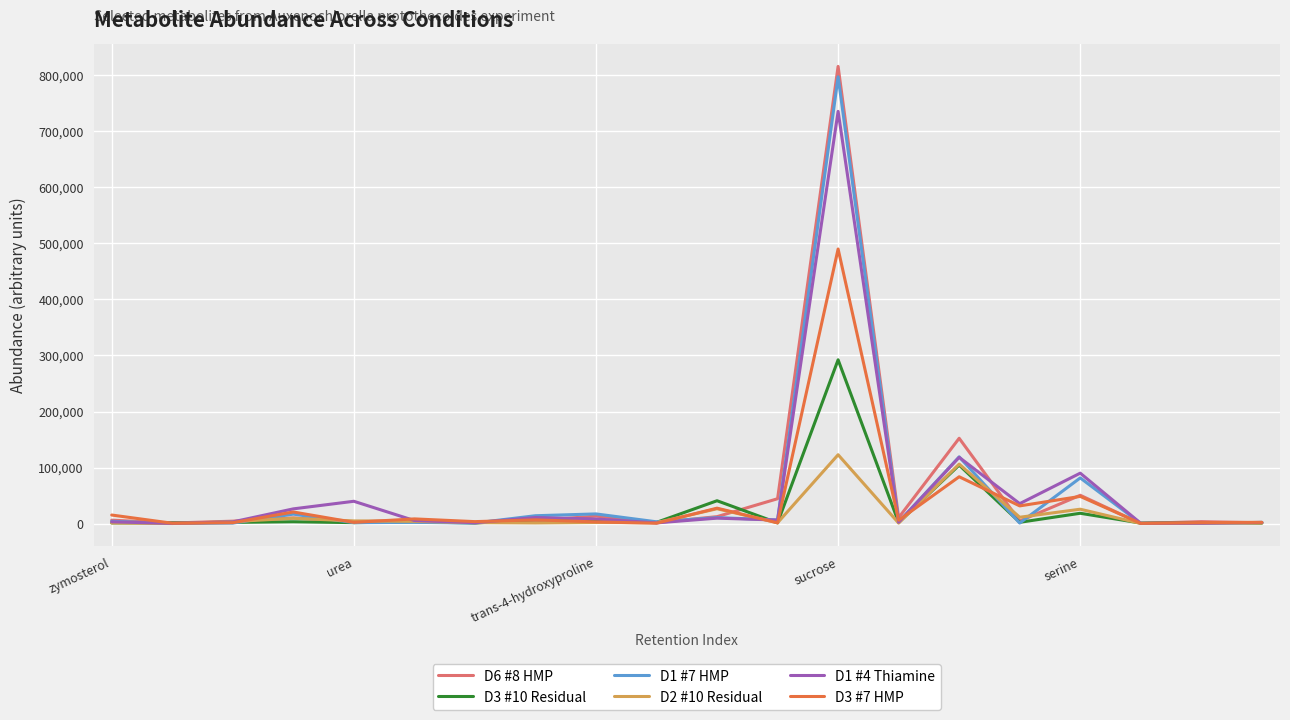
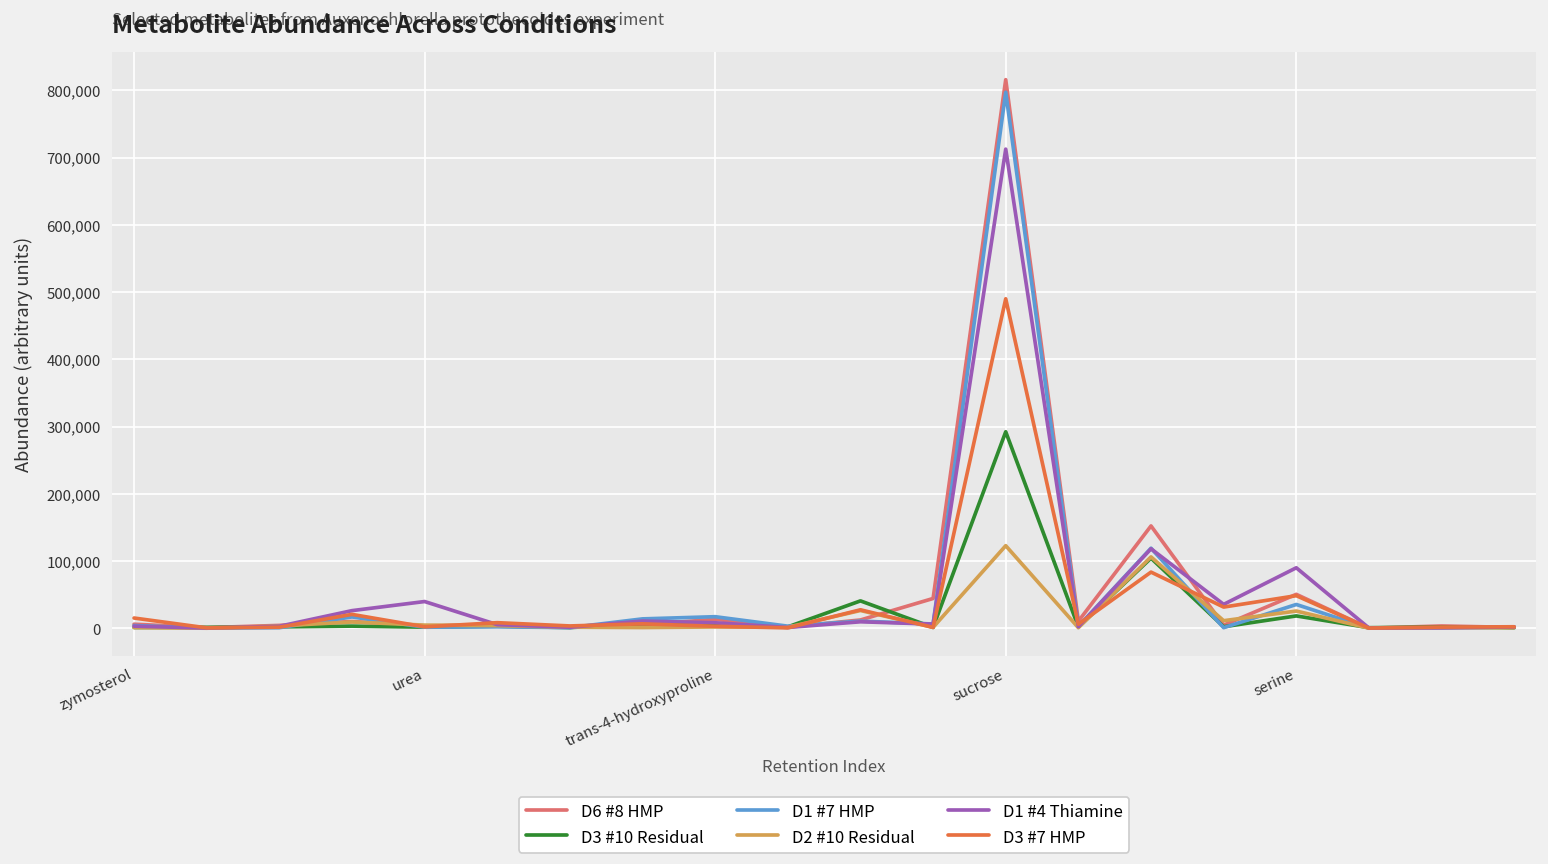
D1 #4 Thiamine, sucrose: 740,000 -> 710,000
D1 #7 HMP, serine: 80,000 -> 40,000
